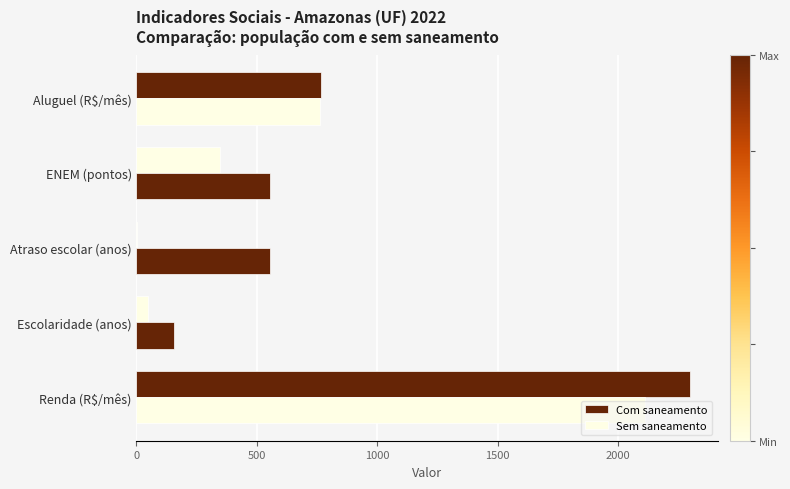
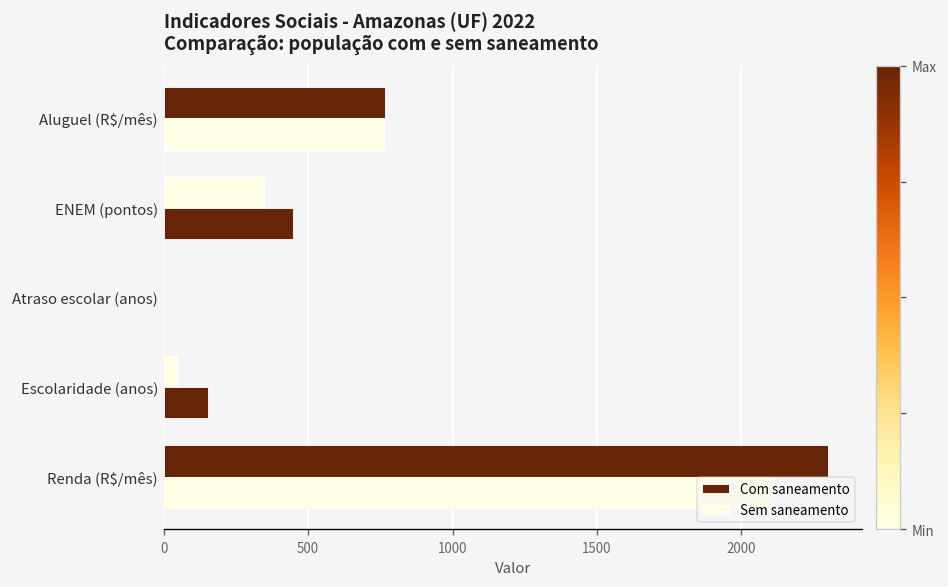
Sem saneamento, ENEM (pontos): 550 -> 450
Sem saneamento, Atraso escolar (anos): 560 -> 0
